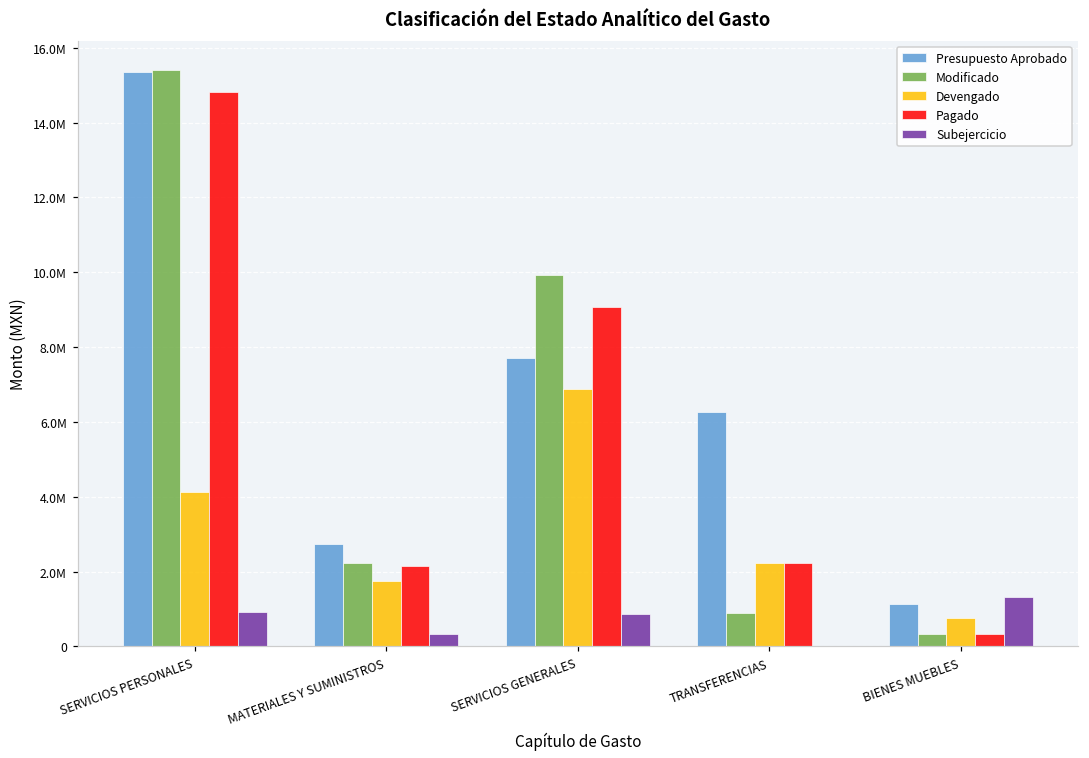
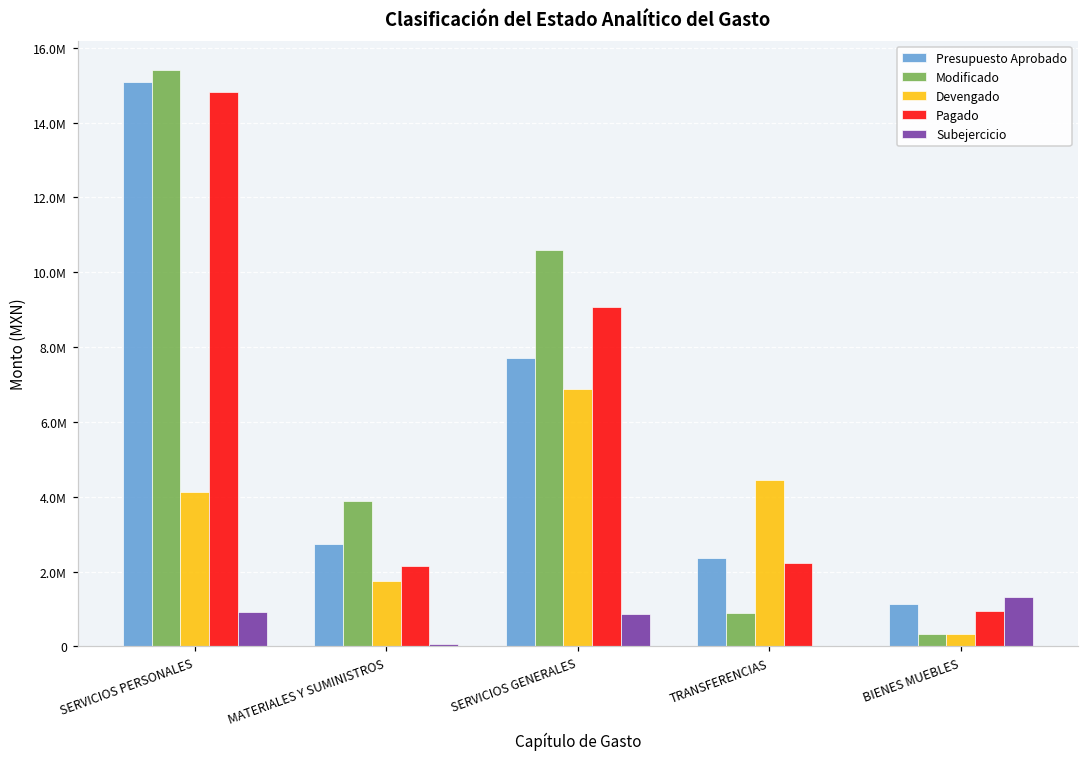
Presupuesto Aprobado, SERVICIOS PERSONALES: 15300000 -> 15100000
Modificado, MATERIALES Y SUMINISTROS: 2200000 -> 3900000
Subejercicio, MATERIALES Y SUMINISTROS: 300000 -> 100000
Modificado, SERVICIOS GENERALES: 9900000 -> 10600000
Presupuesto Aprobado, TRANSFERENCIAS: 6300000 -> 2400000
Devengado, TRANSFERENCIAS: 2200000 -> 4400000
Devengado, BIENES MUEBLES: 700000 -> 300000
Pagado, BIENES MUEBLES: 300000 -> 1000000
